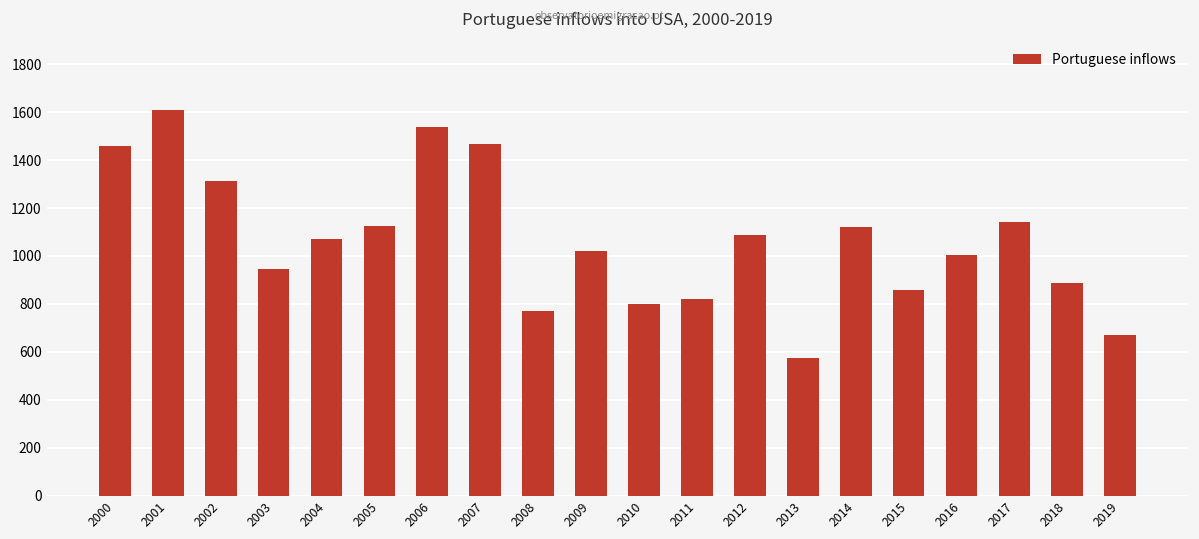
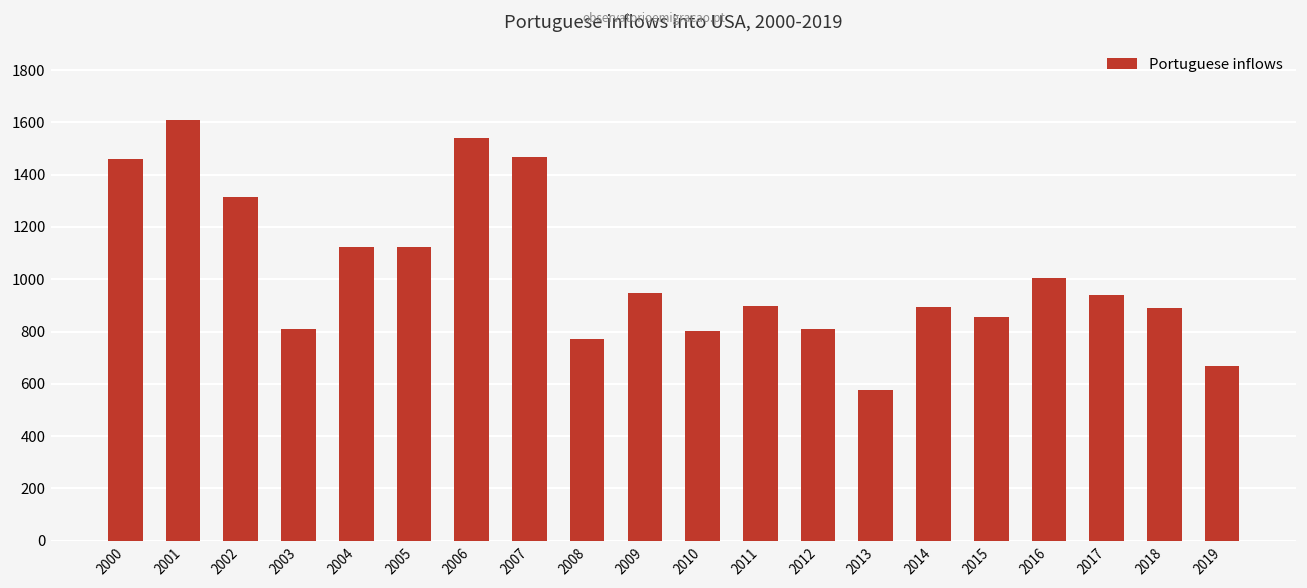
2003: 940 -> 810
2004: 1070 -> 1120
2009: 1020 -> 950
2011: 820 -> 900
2012: 1090 -> 810
2014: 1120 -> 890
2017: 1140 -> 940
